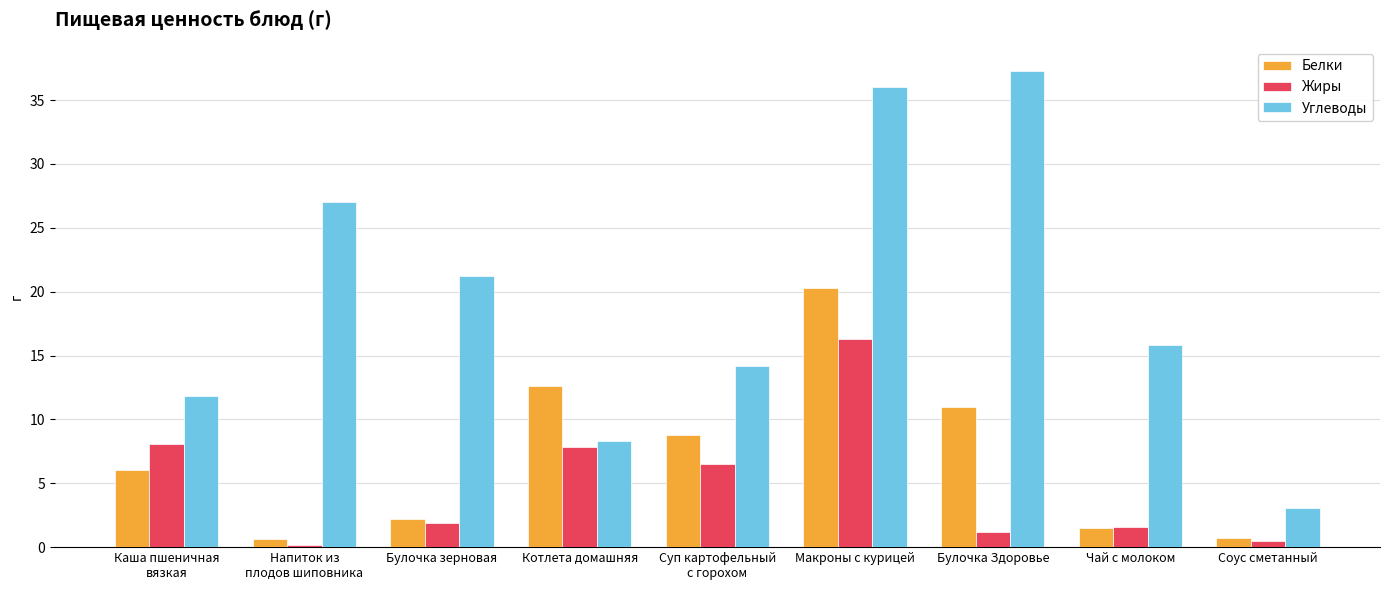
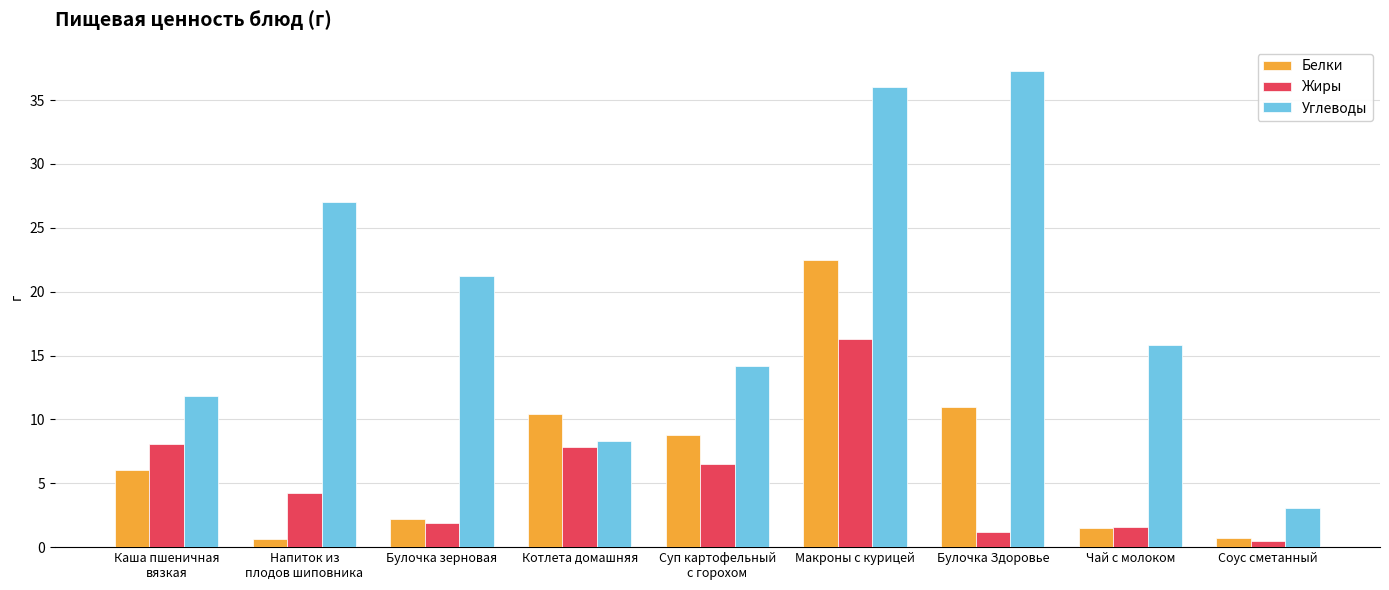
Жиры, Напиток из плодов шиповника: 0.2 -> 4.2
Белки, Котлета домашняя: 12.6 -> 10.4
Белки, Макроны с курицей: 20.3 -> 22.5
